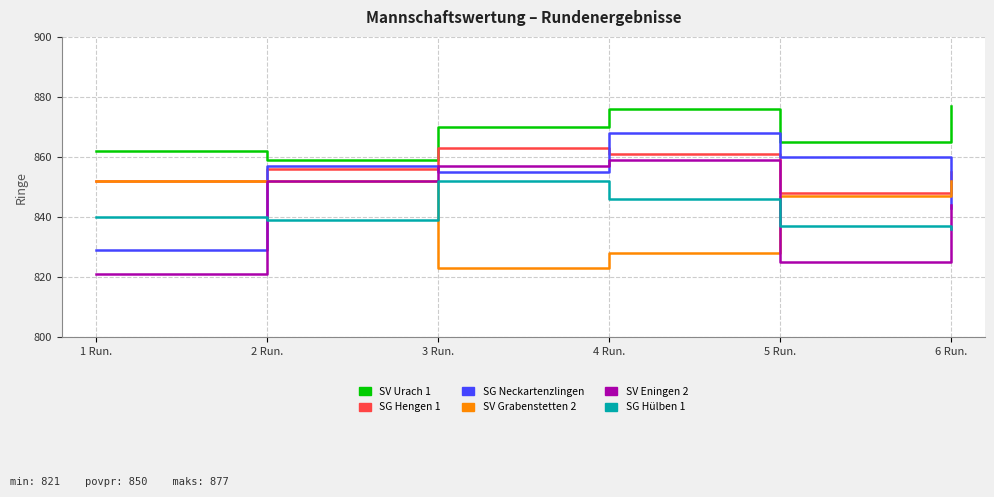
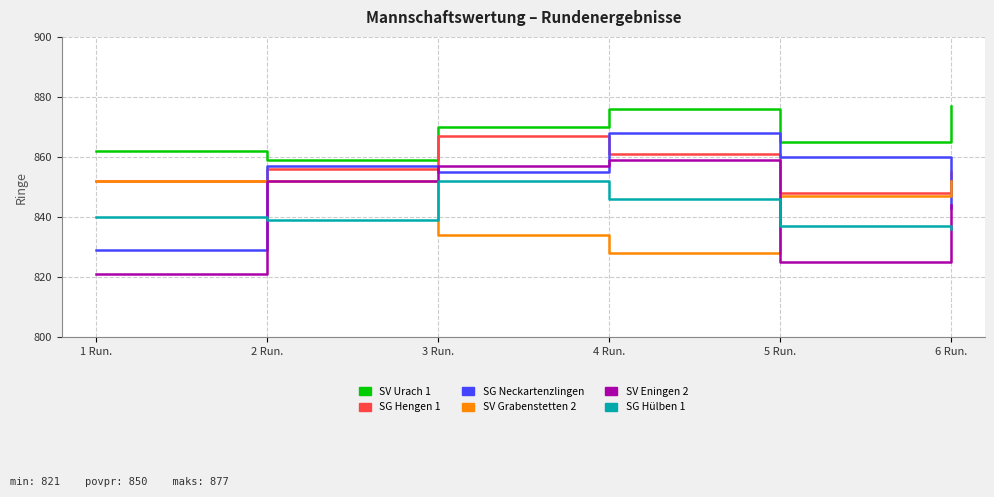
SG Hengen 1, 3 Run.: 863 -> 867
SV Grabenstetten 2, 3 Run.: 823 -> 834
